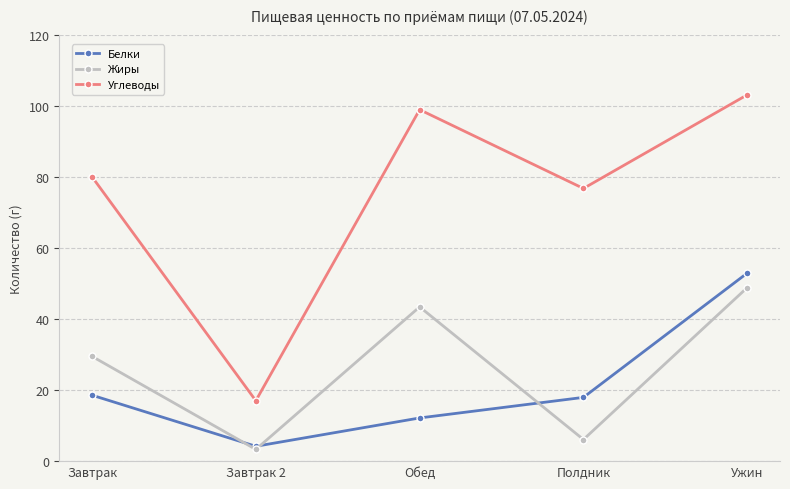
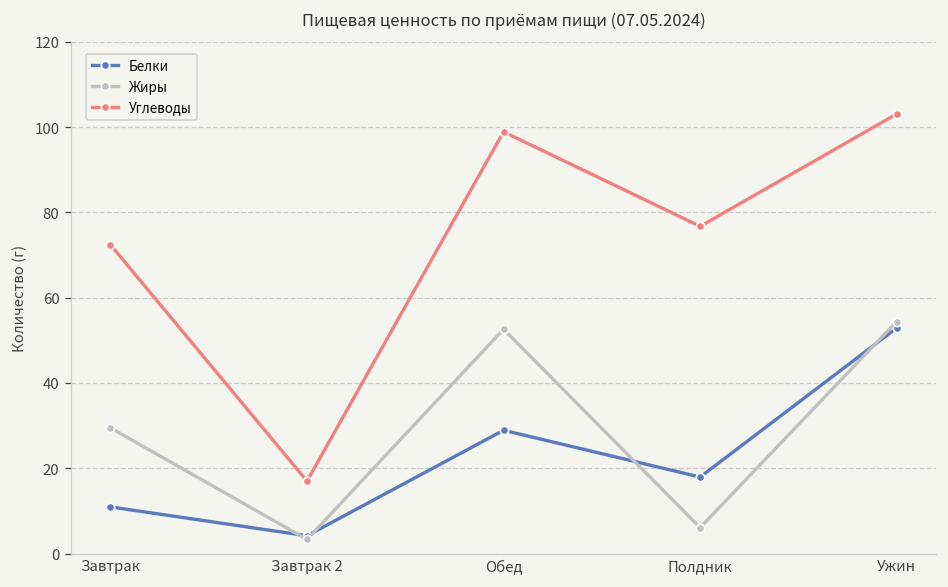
Белки, Завтрак: 19 -> 11
Углеводы, Завтрак: 80 -> 72
Белки, Обед: 12 -> 29
Жиры, Обед: 43 -> 53
Жиры, Ужин: 49 -> 54
